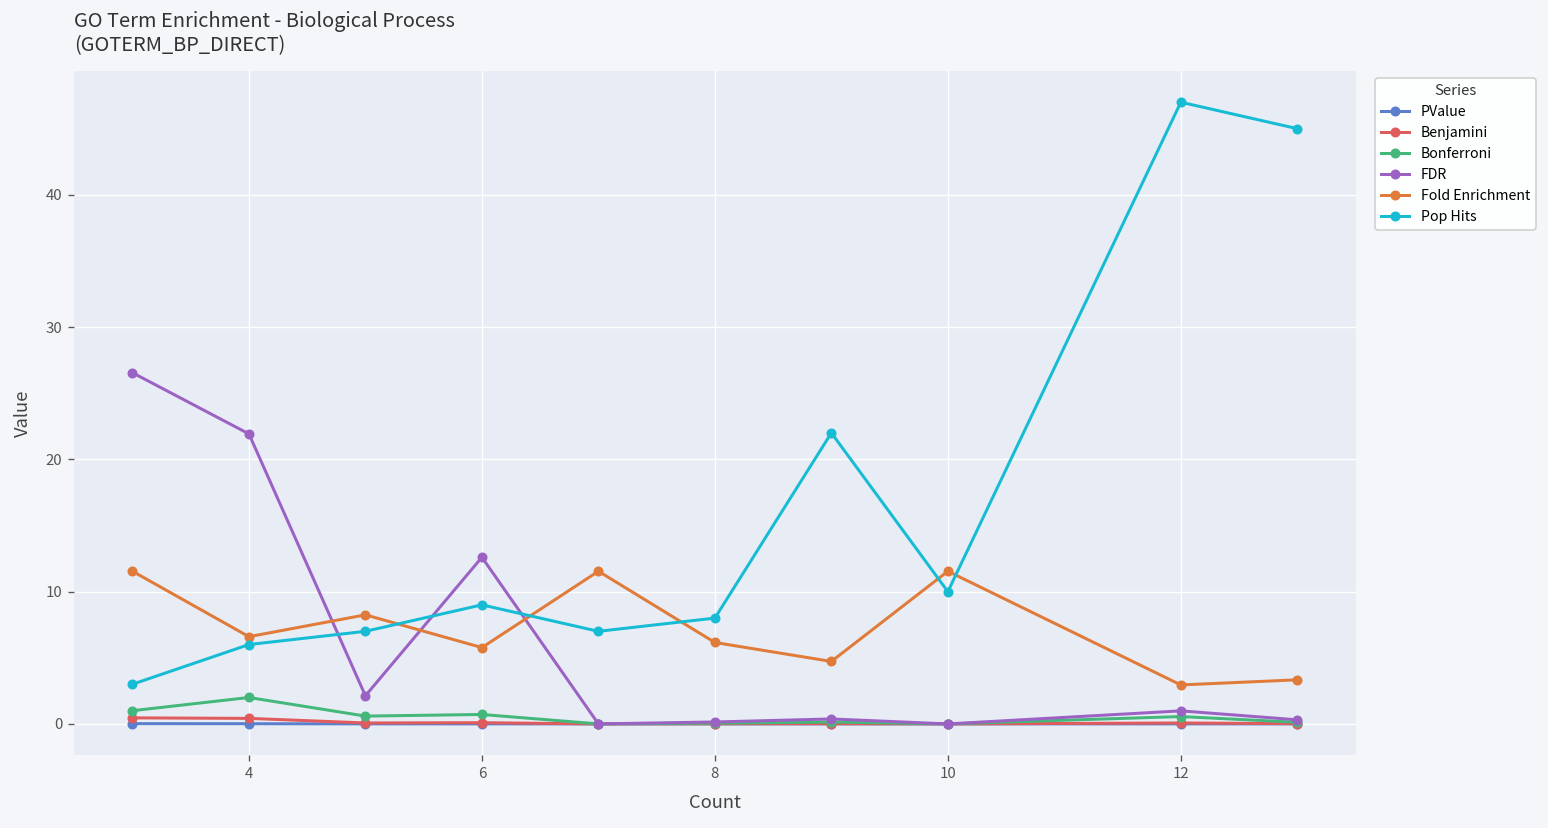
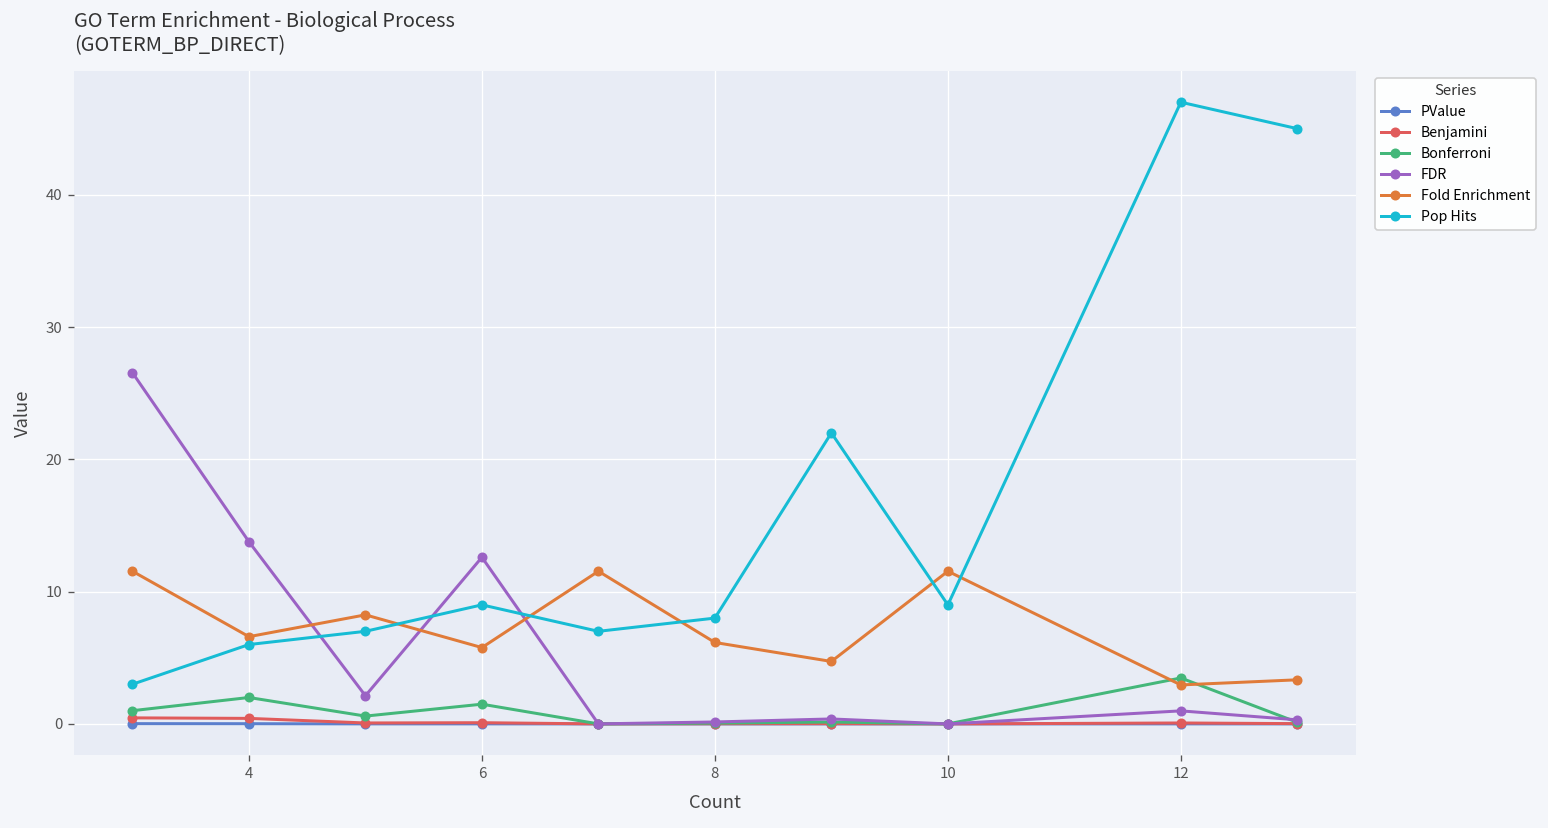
FDR, 4: 21.9 -> 13.8
Bonferroni, 6: 0.7 -> 1.5
Pop Hits, 10: 10 -> 9
Bonferroni, 12: 0.6 -> 3.5
